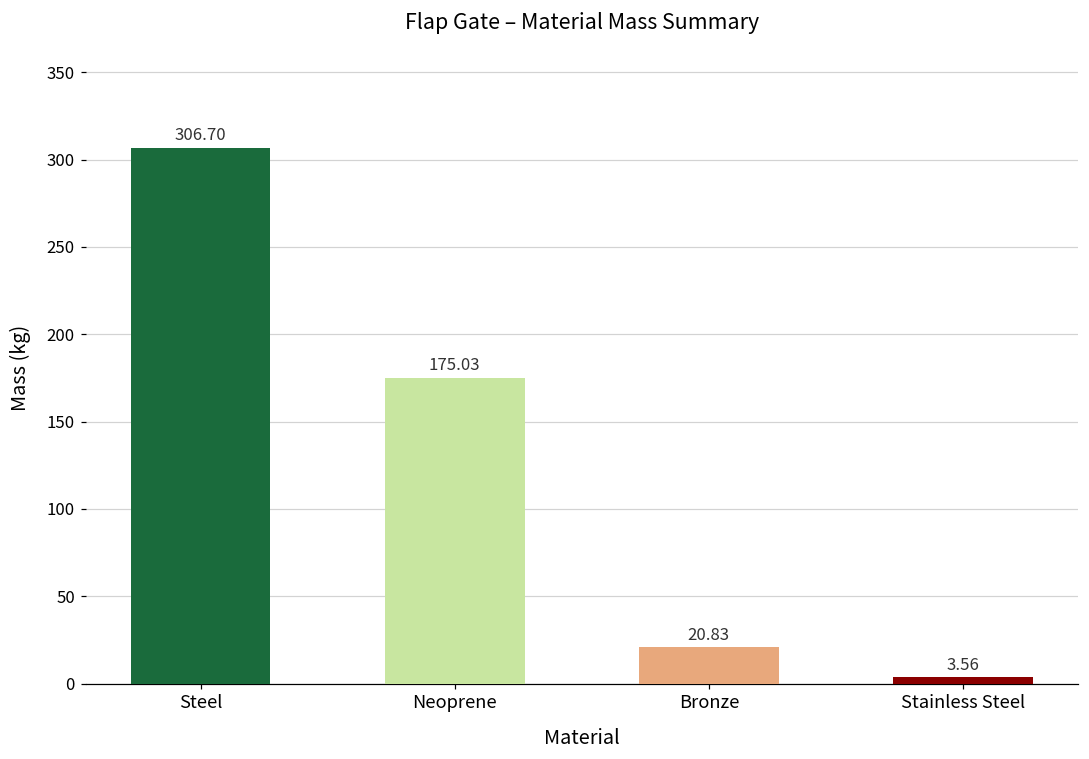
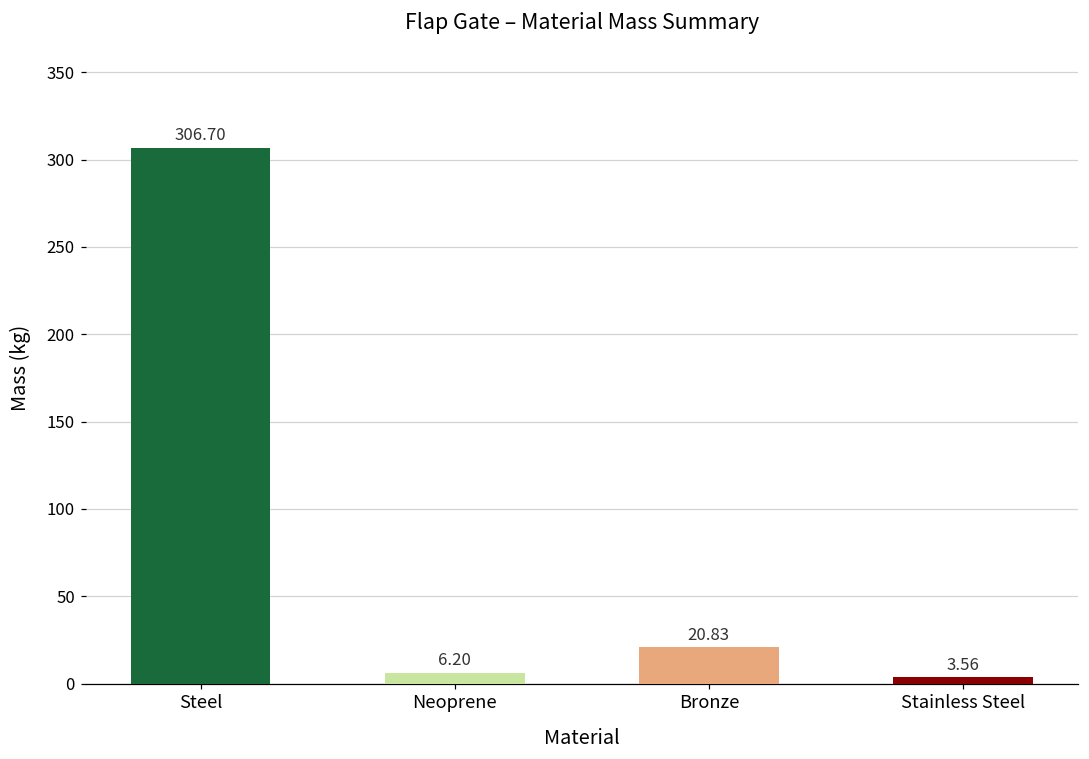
Neoprene: 175.03 -> 6.20
